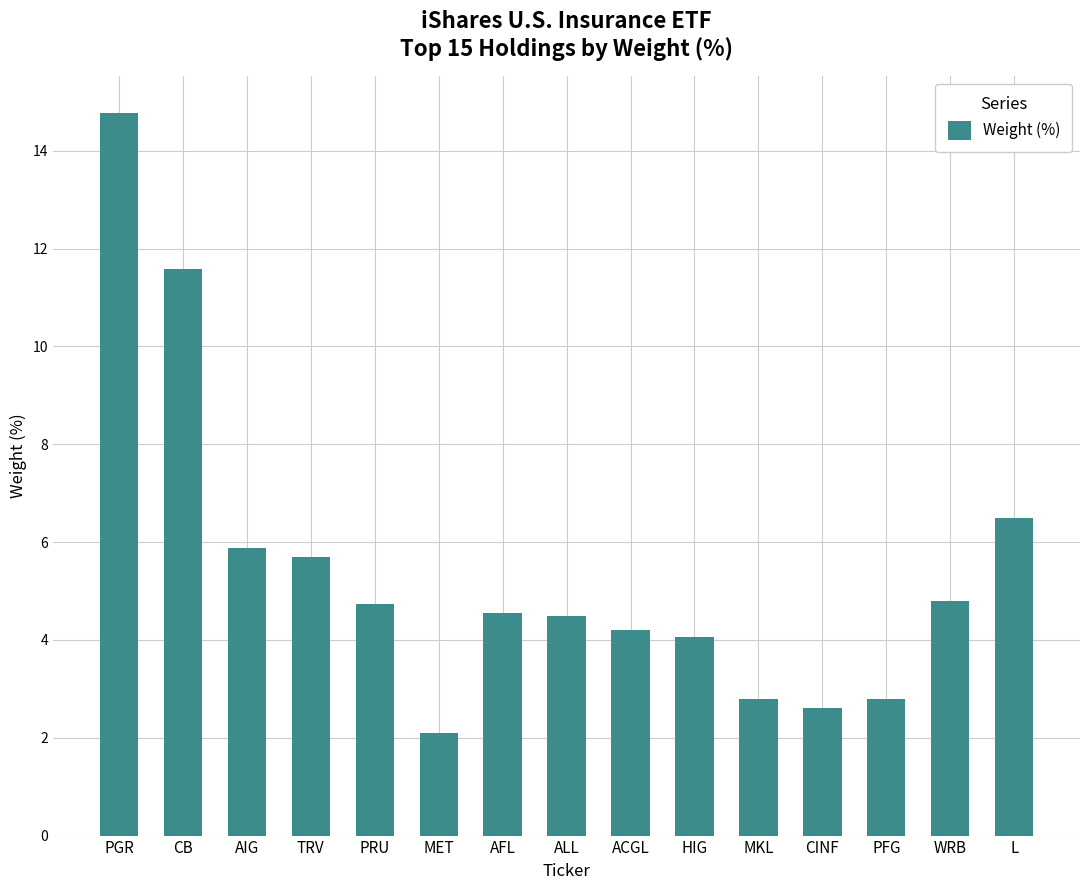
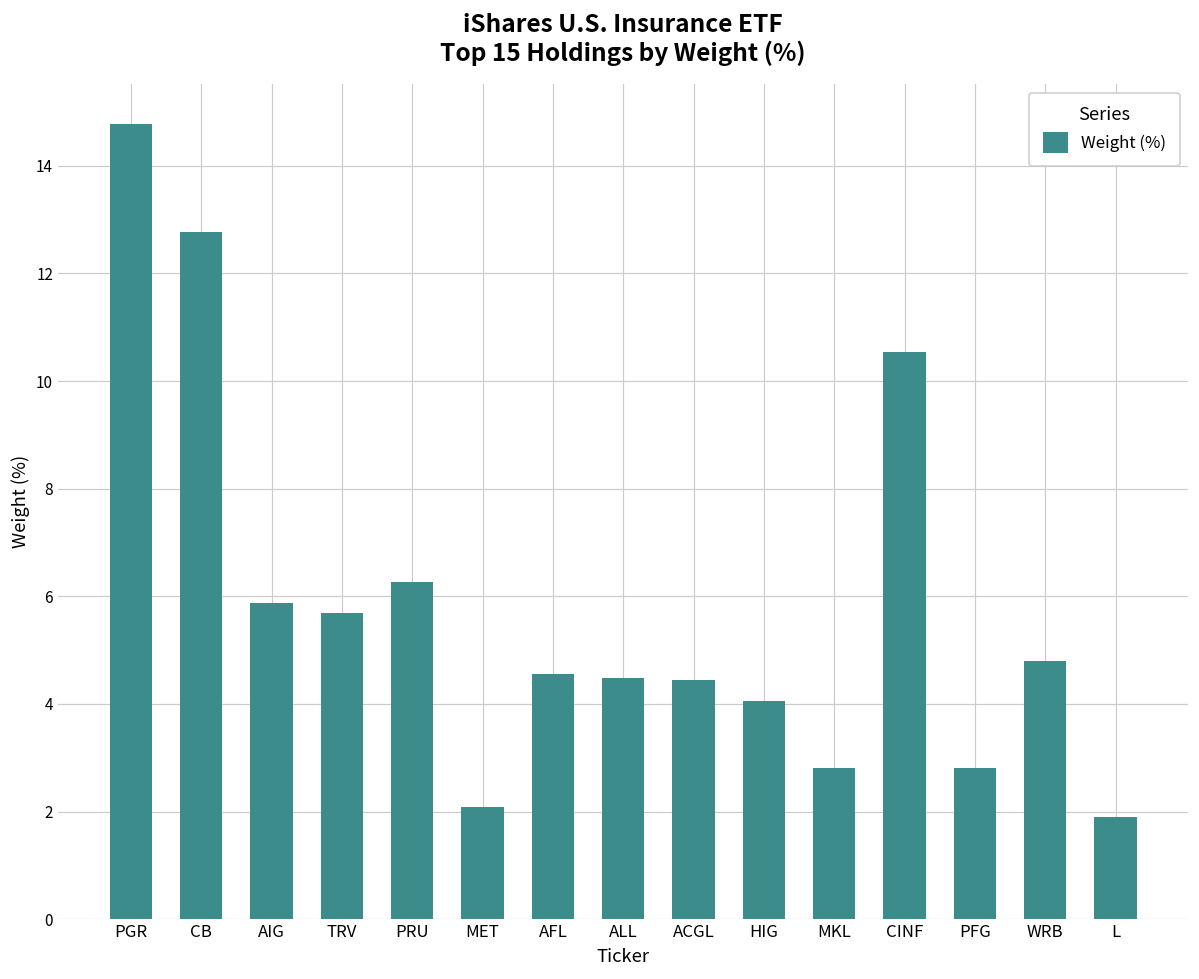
CB: 11.6 -> 12.8
PRU: 4.7 -> 6.3
ACGL: 4.2 -> 4.5
CINF: 2.6 -> 10.5
L: 6.5 -> 1.9
